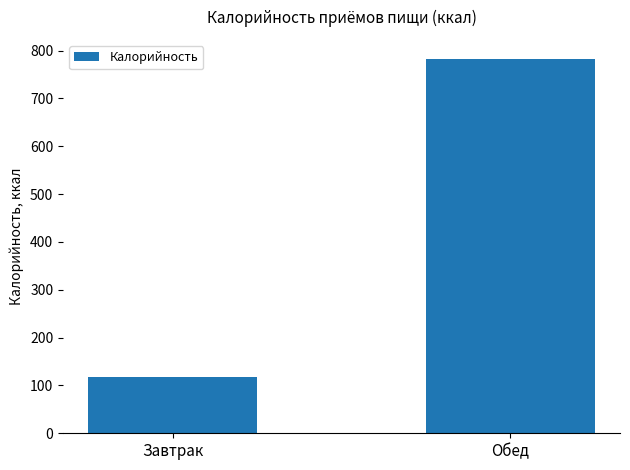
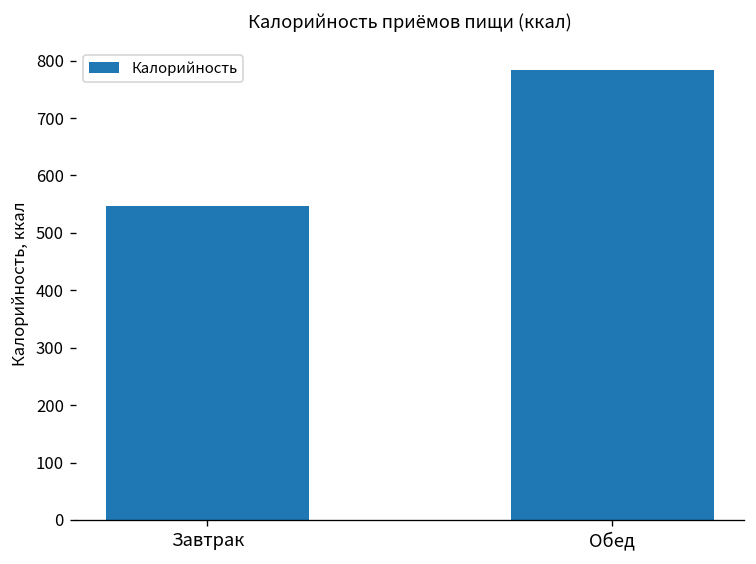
Завтрак: 120 -> 550
